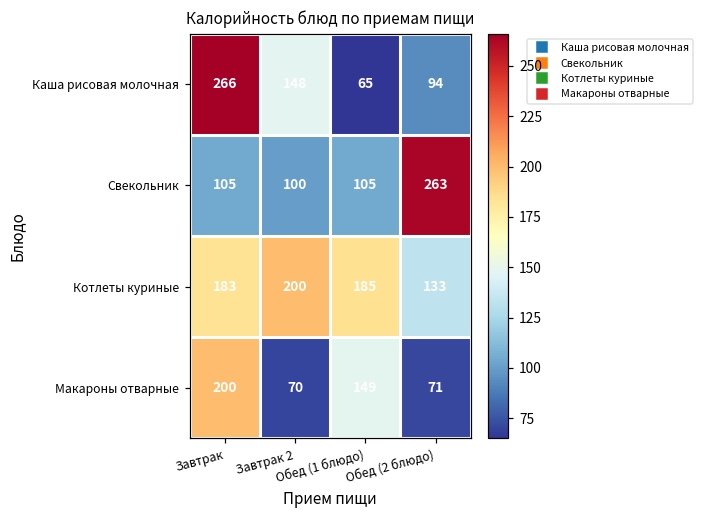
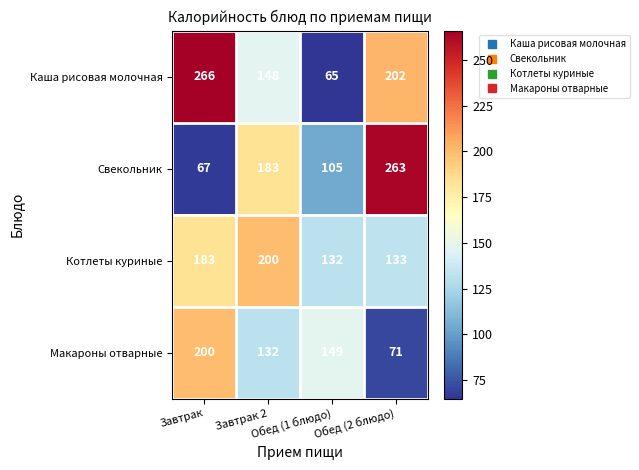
Каша рисовая молочная, Обед (2 блюдо): 94 -> 202
Свекольник, Завтрак: 105 -> 67
Свекольник, Завтрак 2: 100 -> 183
Котлеты куриные, Обед (1 блюдо): 185 -> 132
Макароны отварные, Завтрак 2: 70 -> 132
